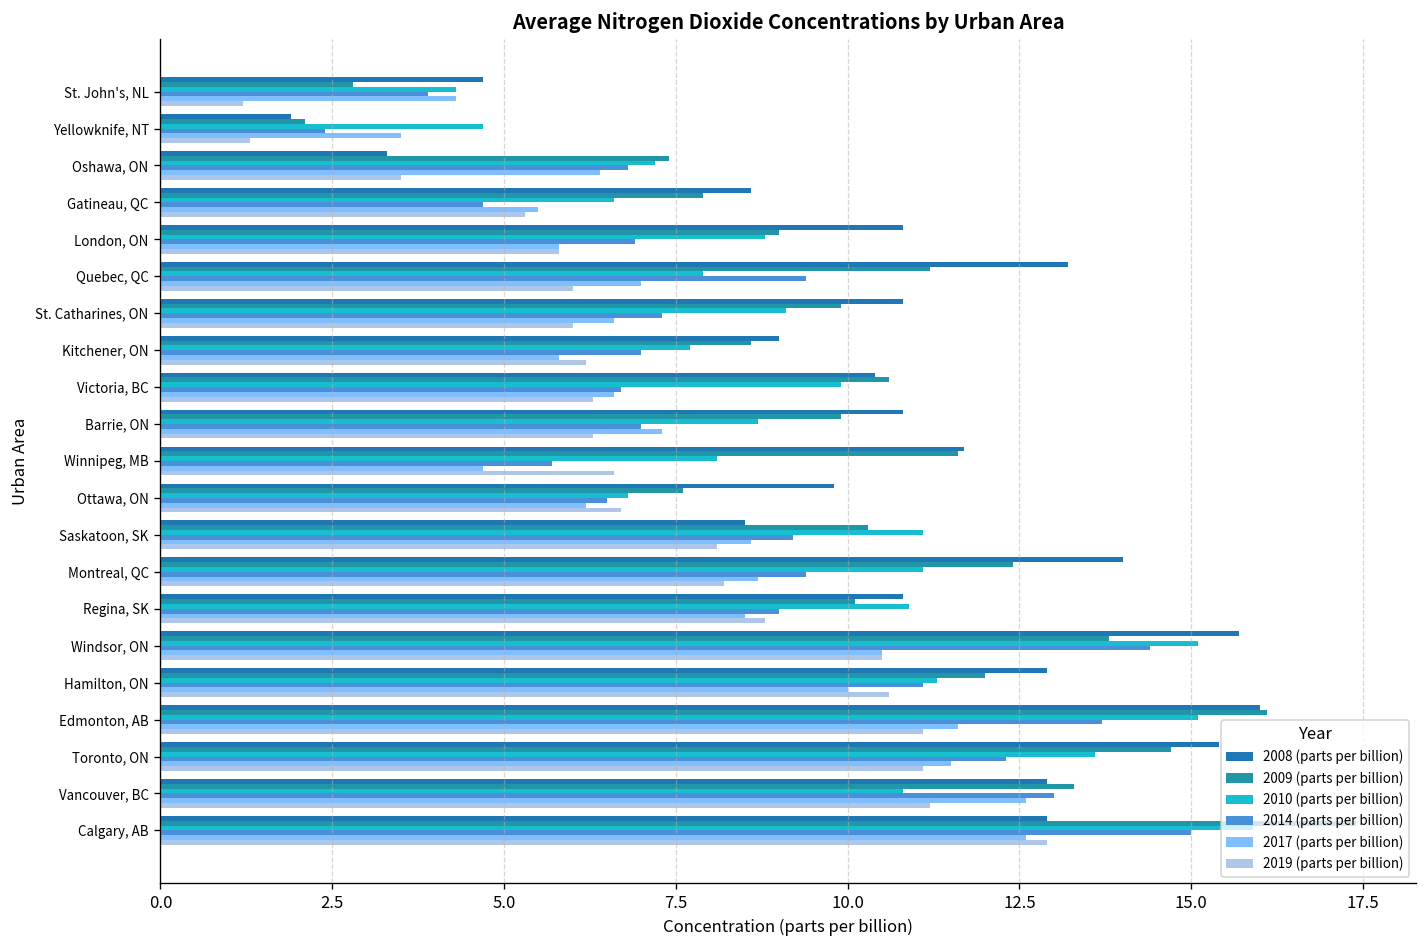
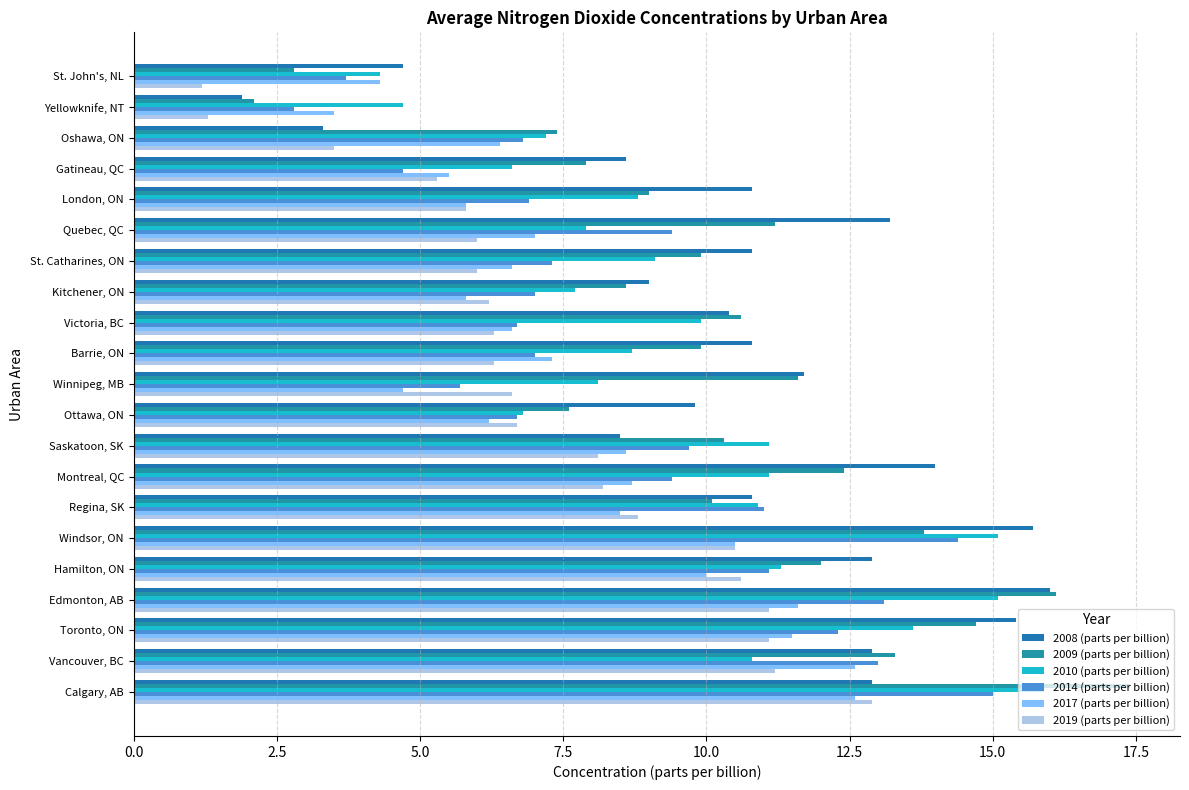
2014 (parts per billion), St. John's, NL: 3.9 -> 3.7
2014 (parts per billion), Yellowknife, NT: 2.4 -> 2.8
2014 (parts per billion), Ottawa, ON: 6.5 -> 6.7
2014 (parts per billion), Saskatoon, SK: 9.2 -> 9.7
2014 (parts per billion), Regina, SK: 9 -> 11
2014 (parts per billion), Edmonton, AB: 13.7 -> 13.1
